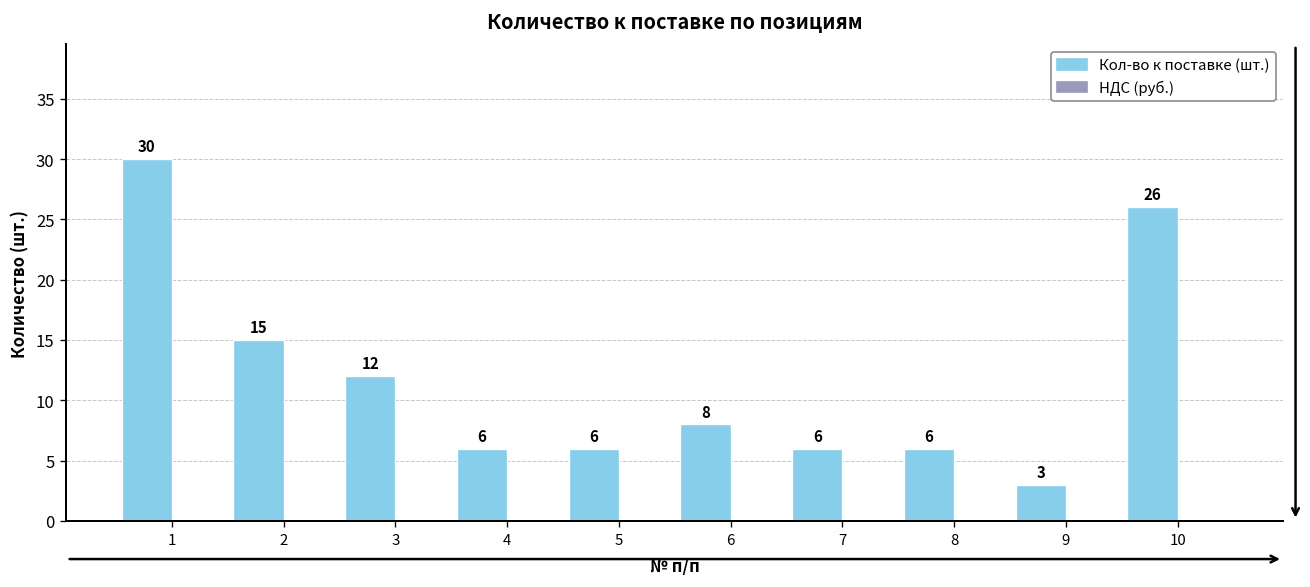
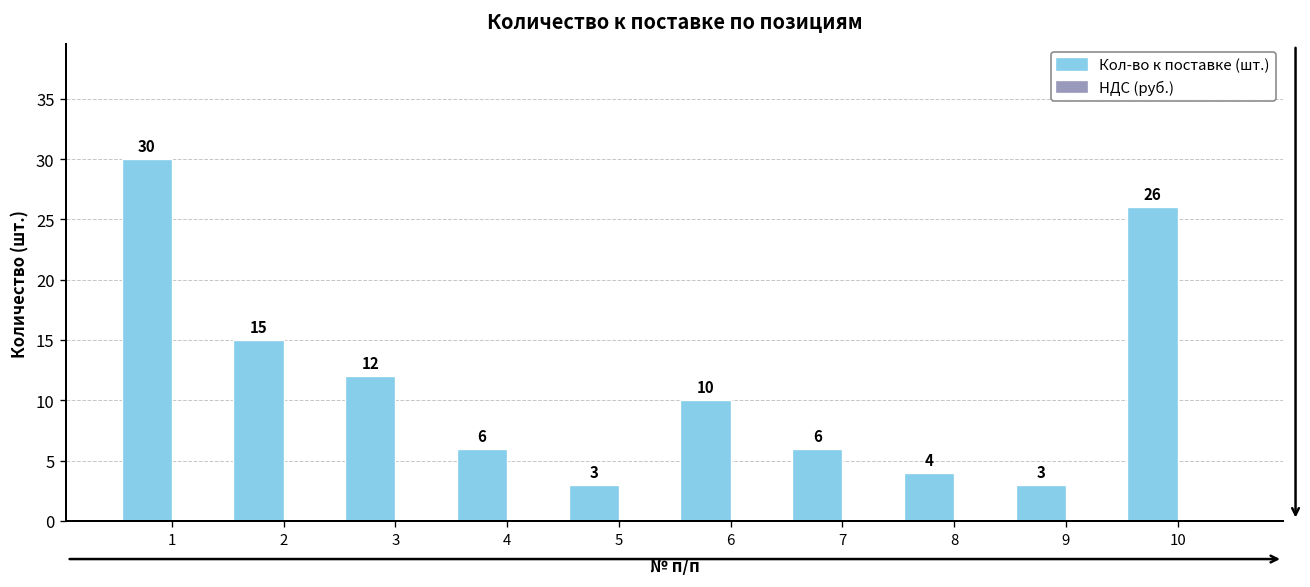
Кол-во к поставке (шт.), 5: 6 -> 3
Кол-во к поставке (шт.), 6: 8 -> 10
Кол-во к поставке (шт.), 8: 6 -> 4
